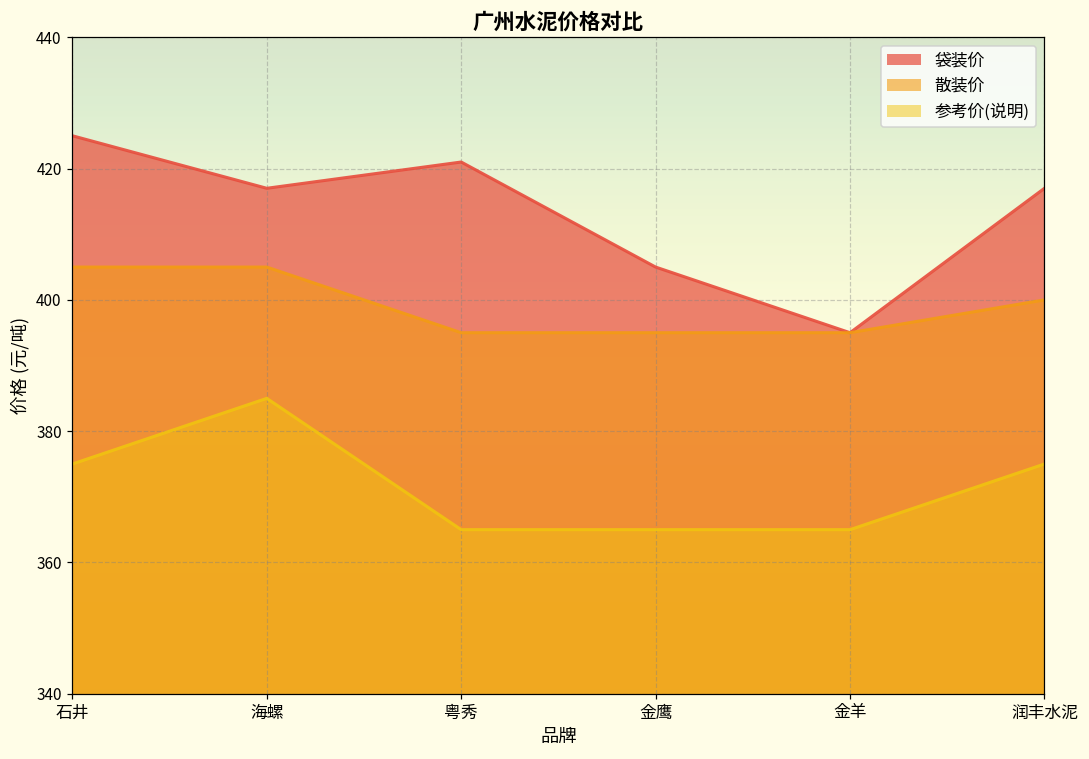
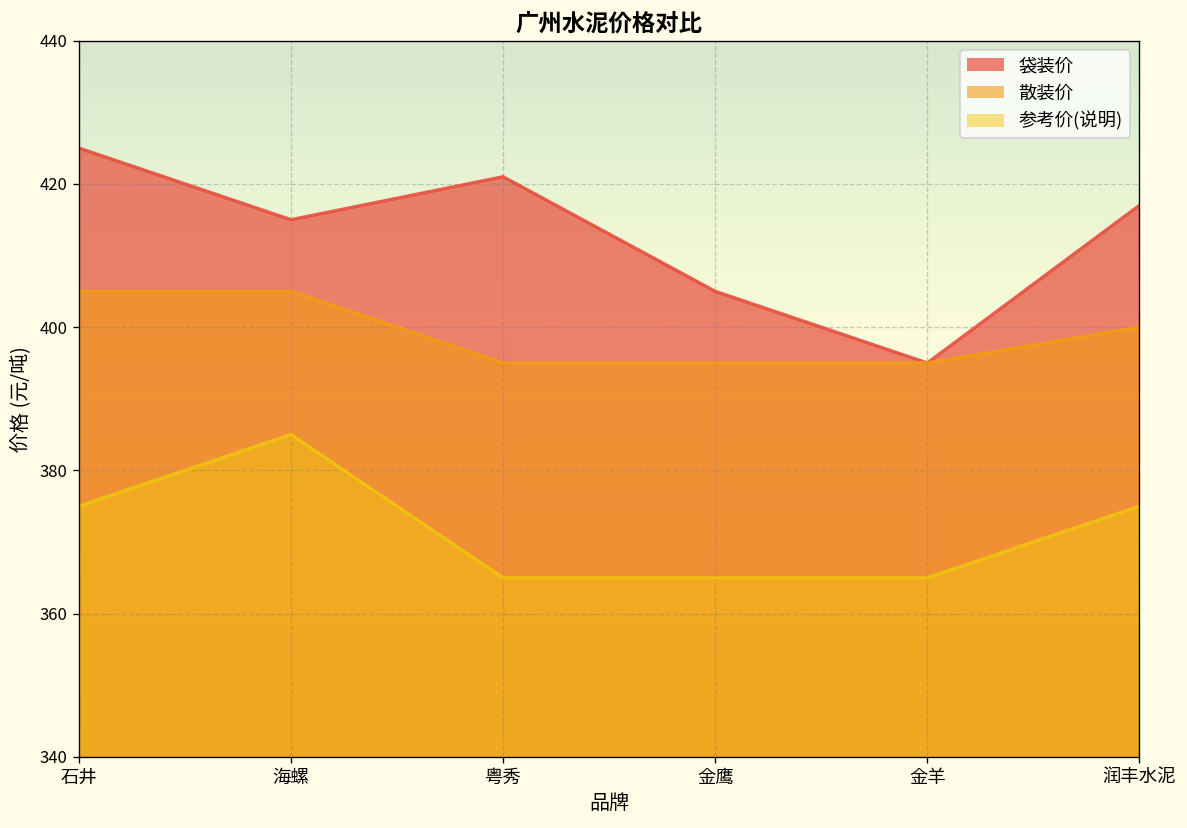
袋装价, 海螺: 417 -> 415
